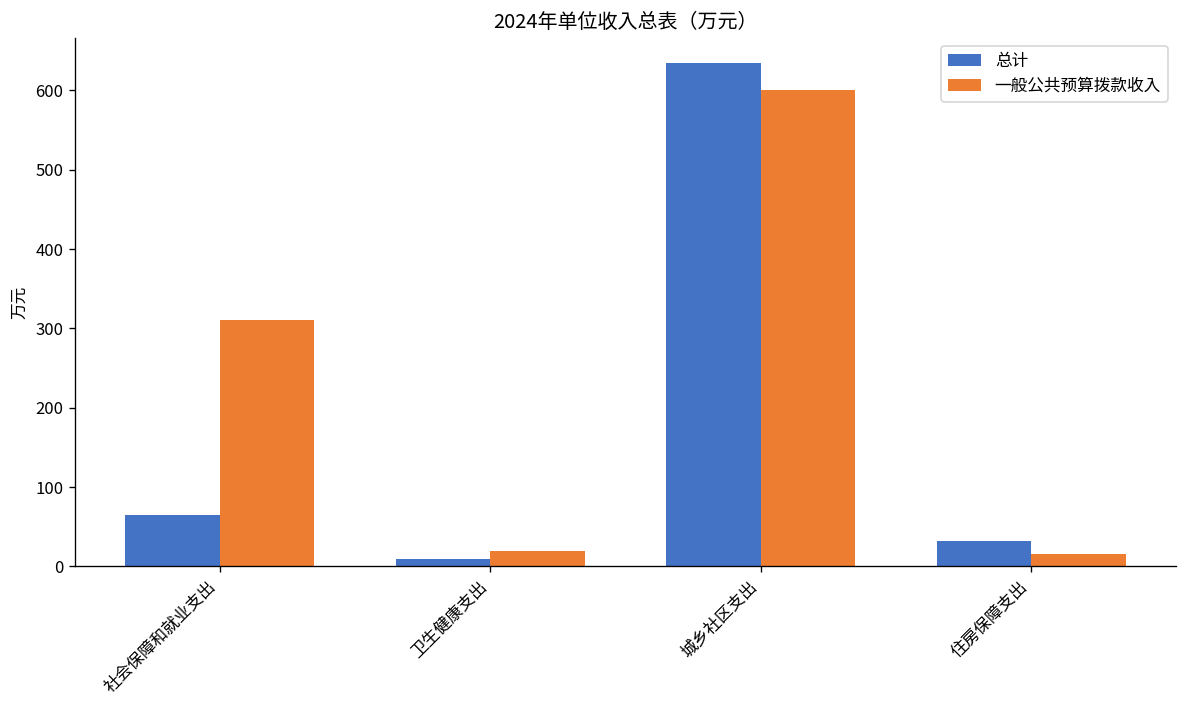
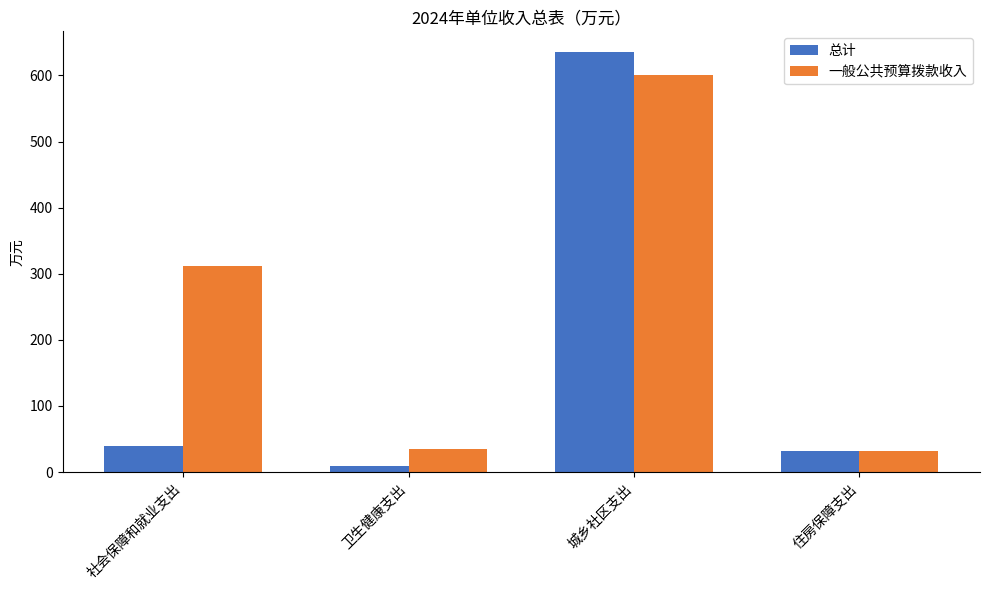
总计, 社会保障和就业支出: 60 -> 40
一般公共预算拨款收入, 卫生健康支出: 20 -> 40
一般公共预算拨款收入, 住房保障支出: 20 -> 30
